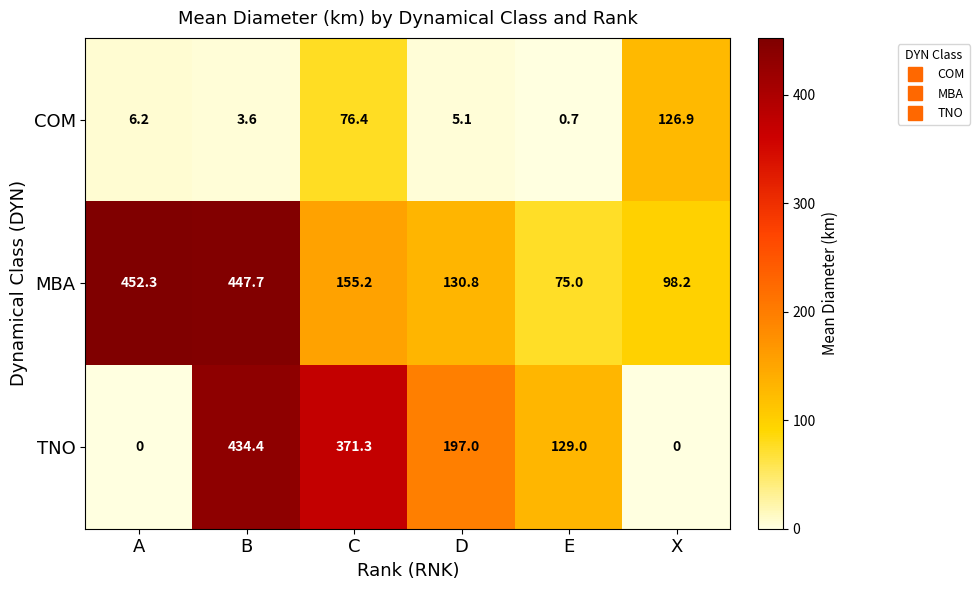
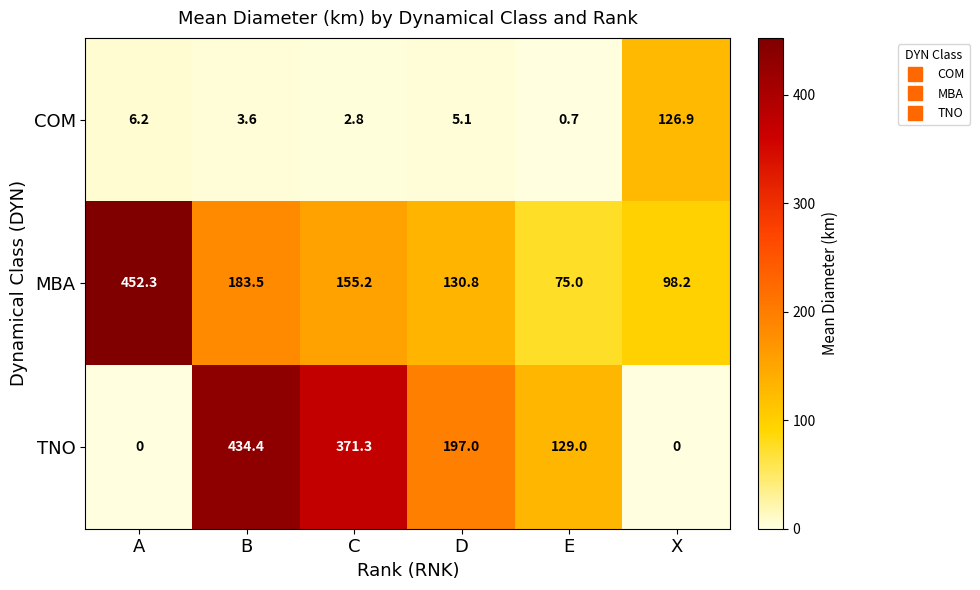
COM, C: 76.4 -> 2.8
MBA, B: 447.7 -> 183.5
